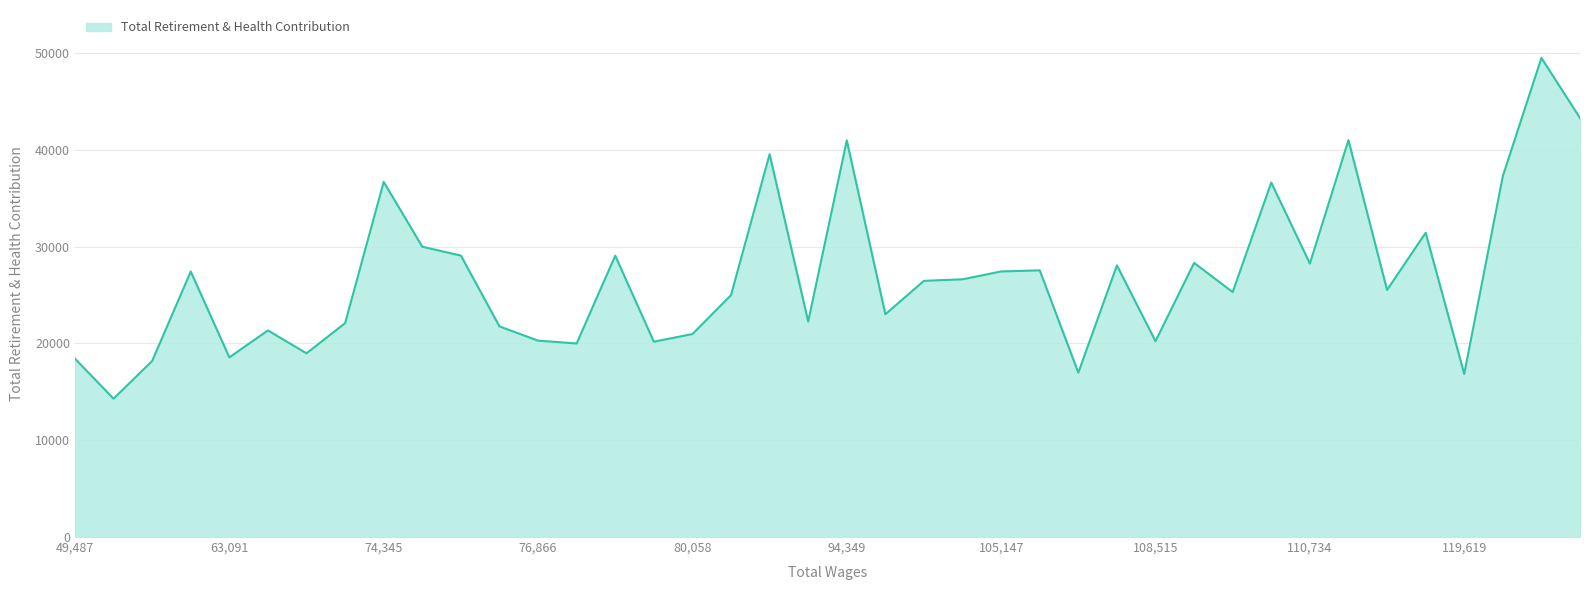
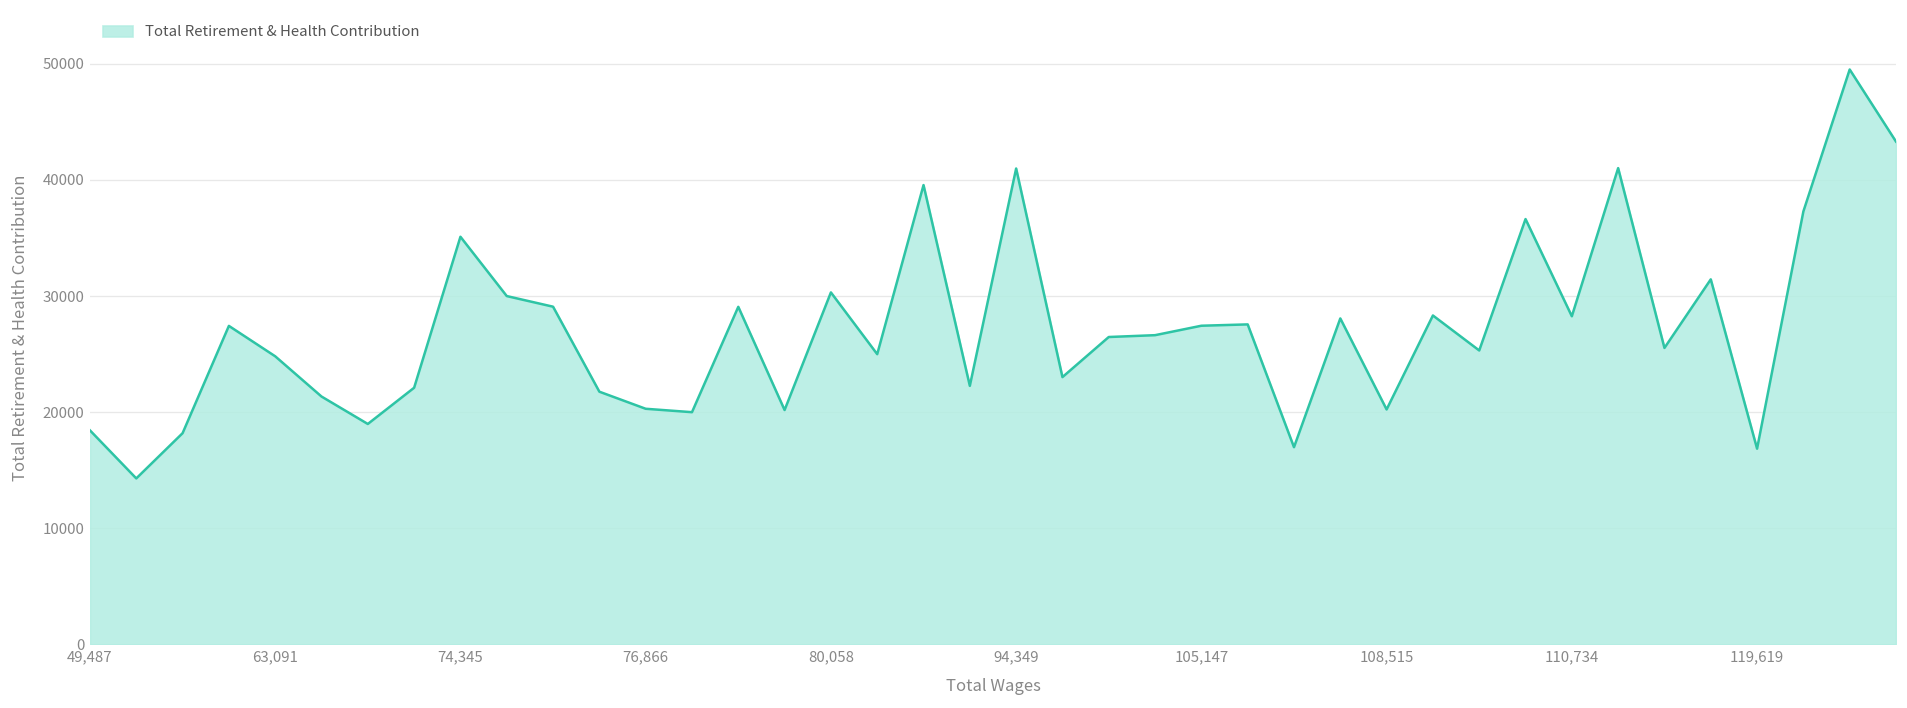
63,091: 19000 -> 25000
74,345: 37000 -> 35000
80,058: 21000 -> 30000
